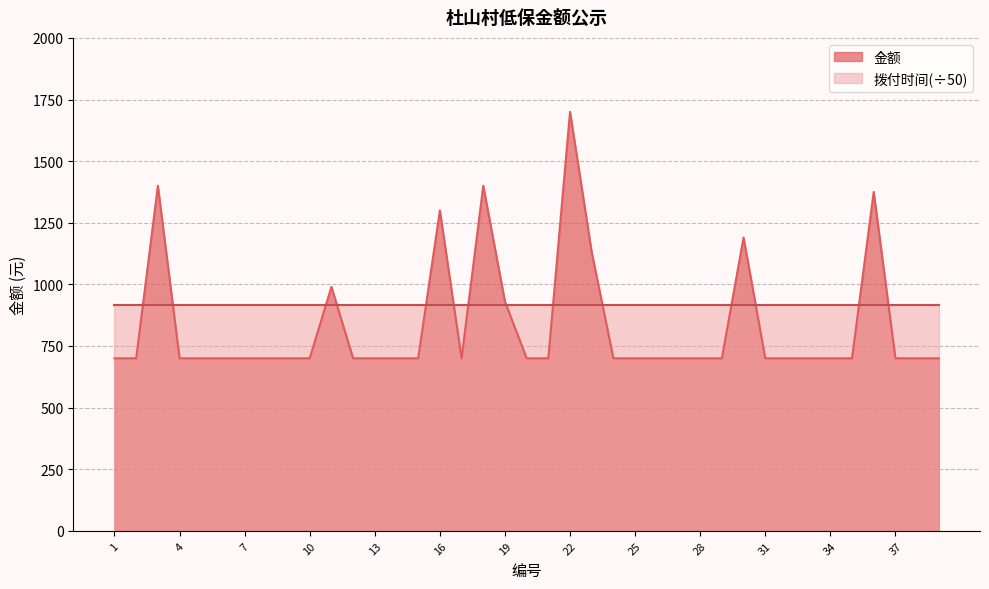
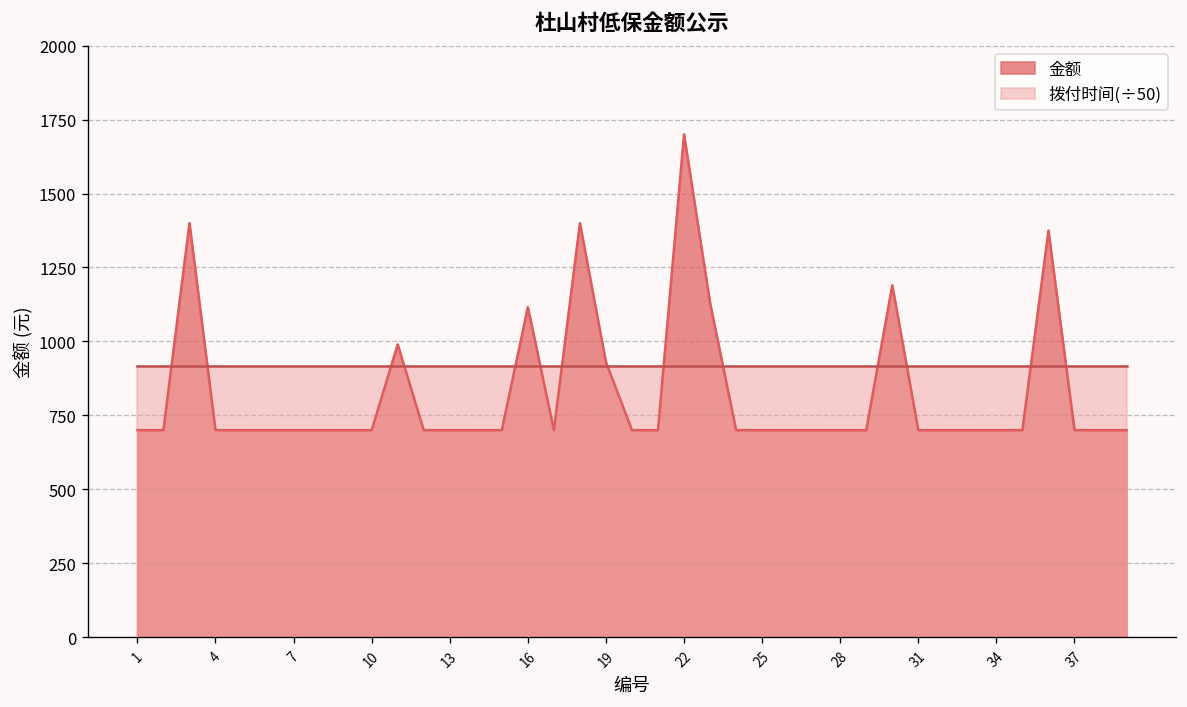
金额, 16: 1300 -> 1120
